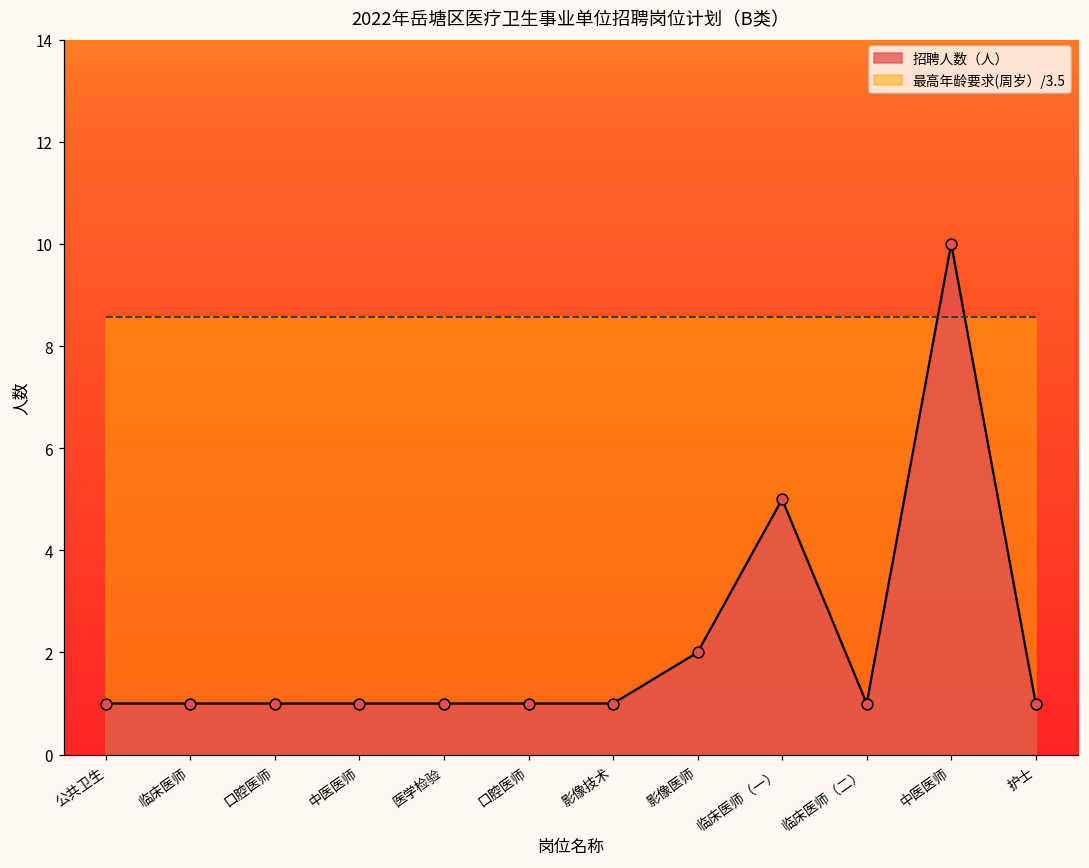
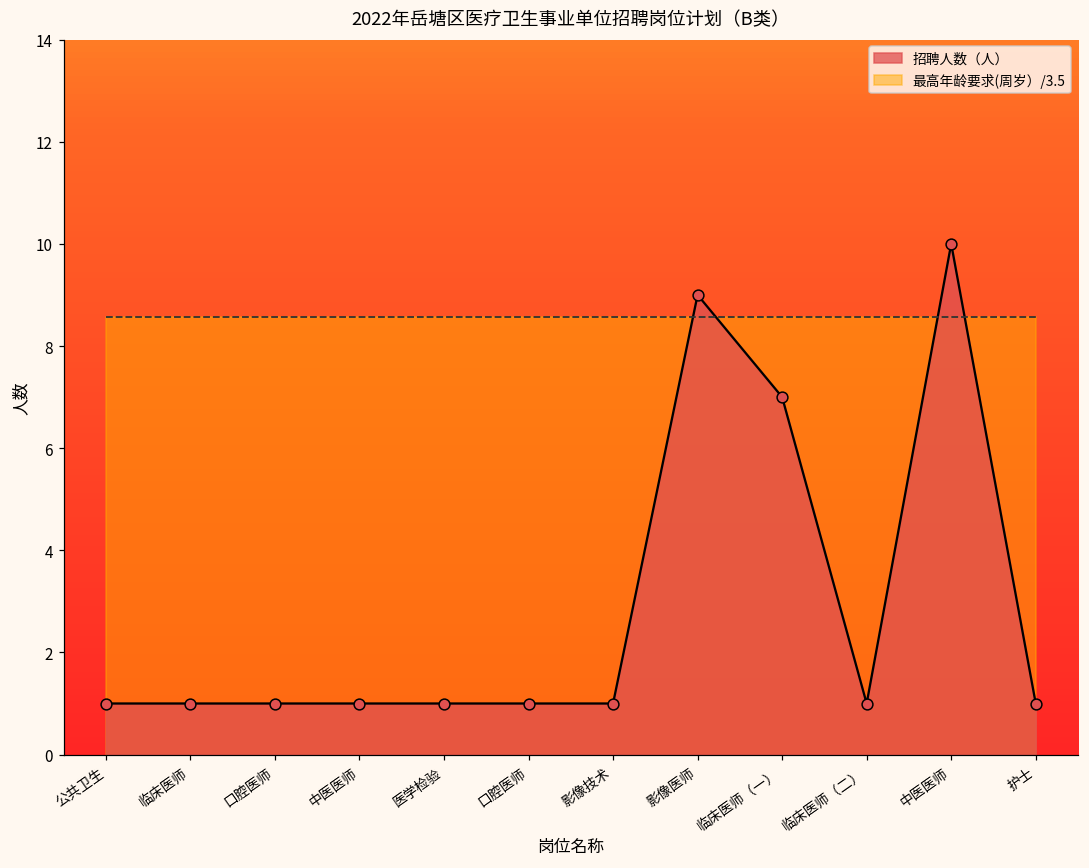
招聘人数（人）, 影像医师: 2 -> 9
招聘人数（人）, 临床医师（一）: 5 -> 7
